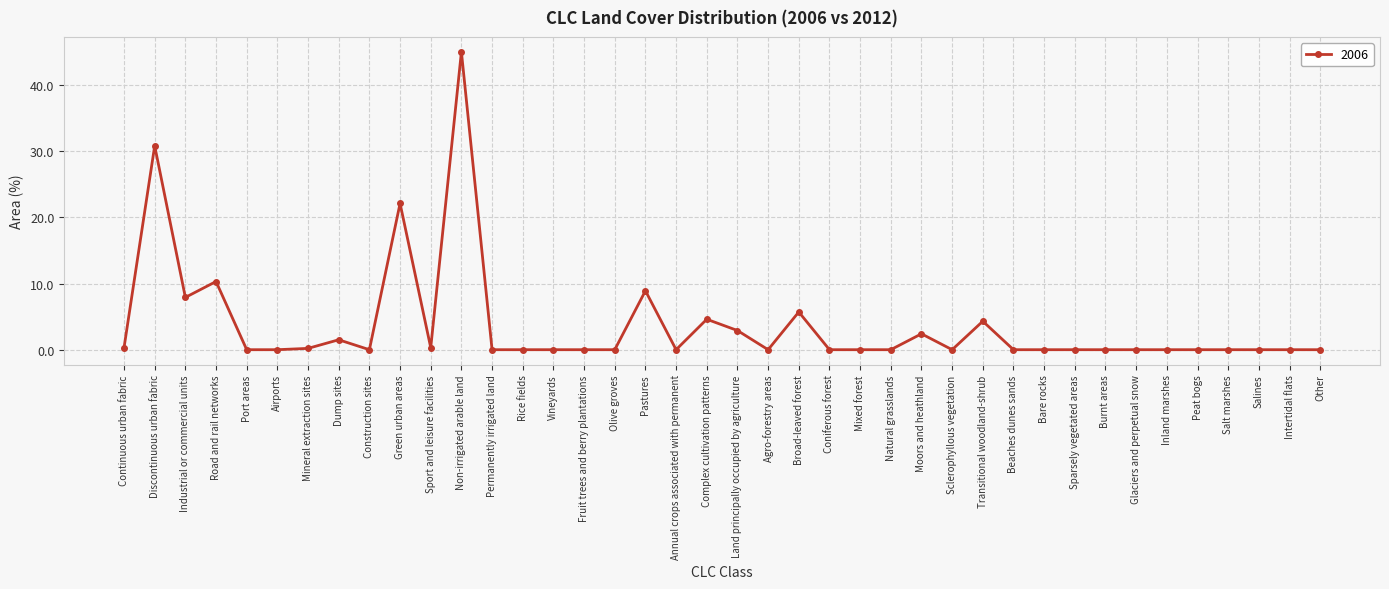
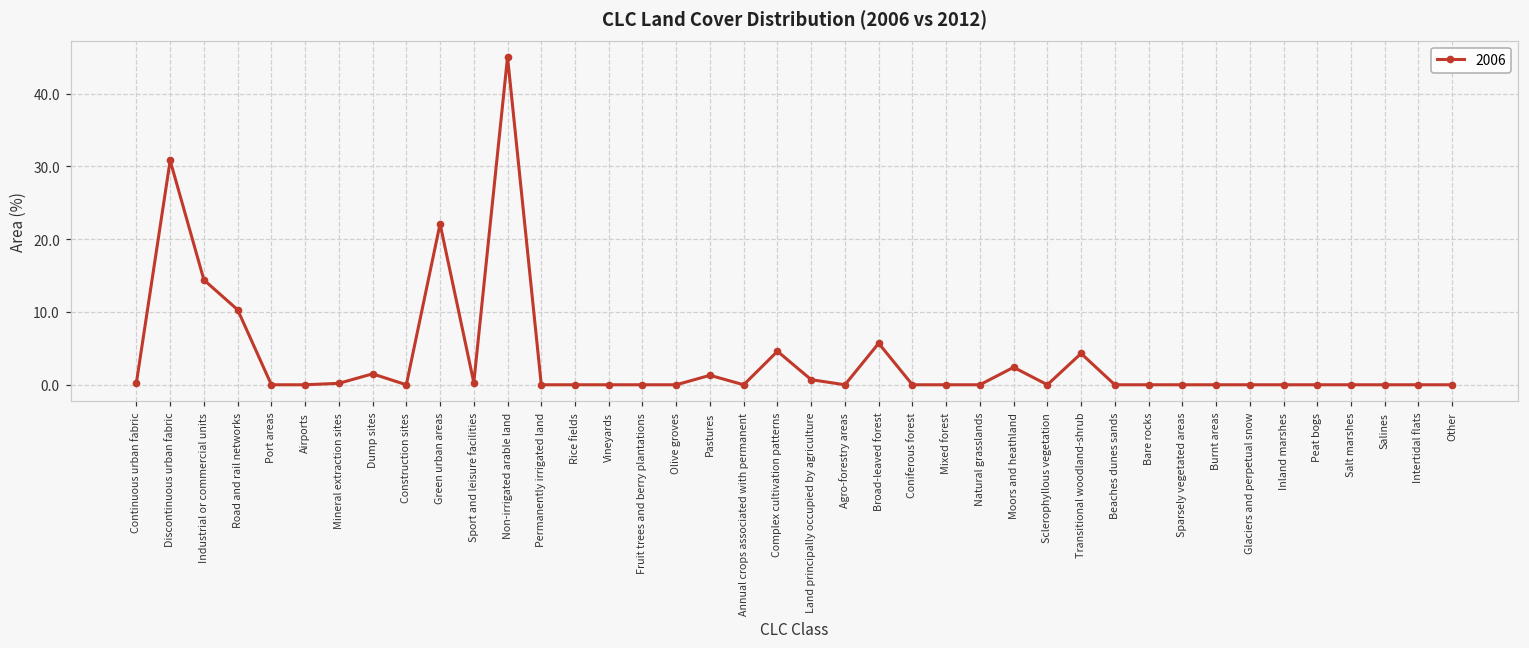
Industrial or commercial units: 8 -> 14
Pastures: 9 -> 1
Land principally occupied by agriculture: 3 -> 1
